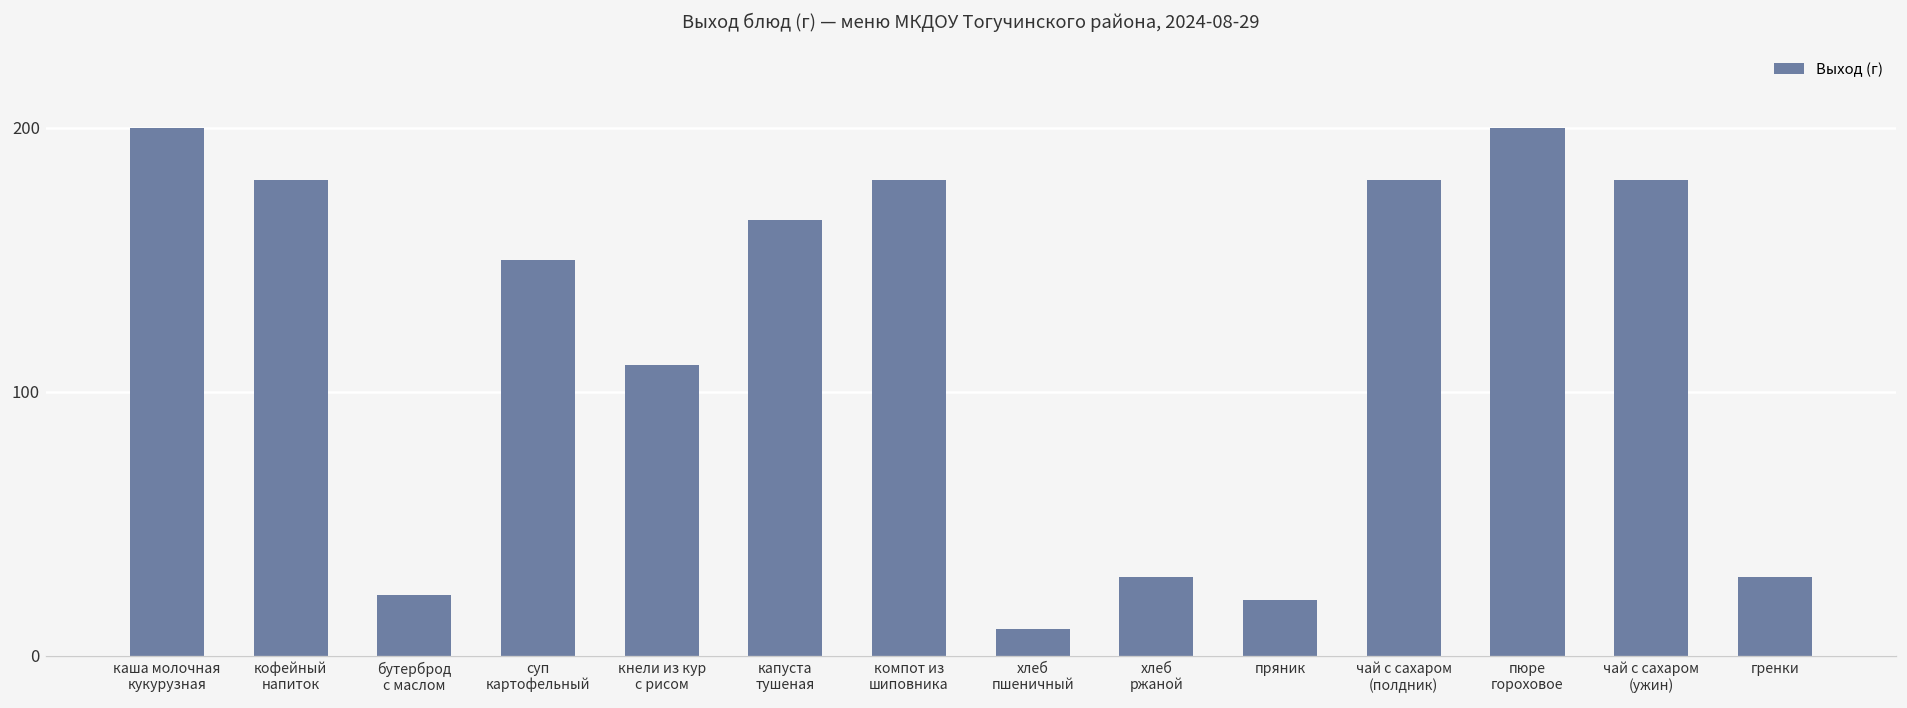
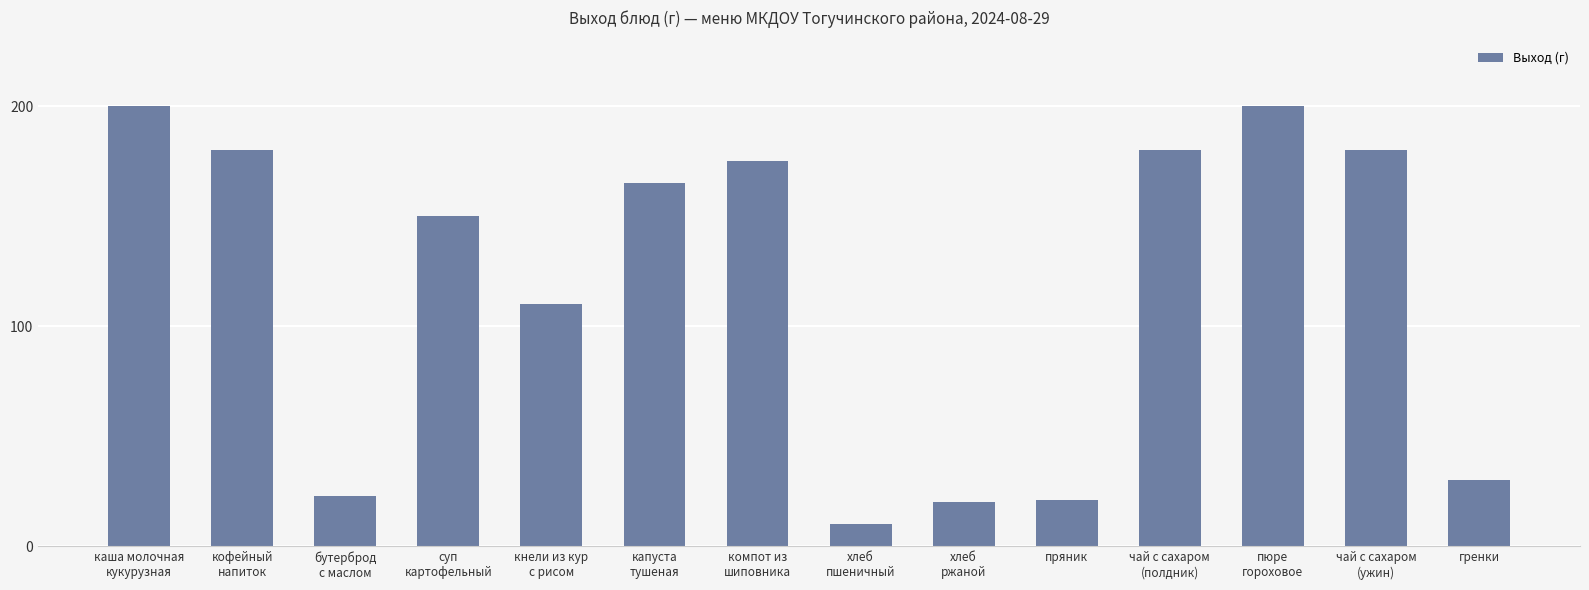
компот из шиповника: 180 -> 175
хлеб ржаной: 30 -> 20
